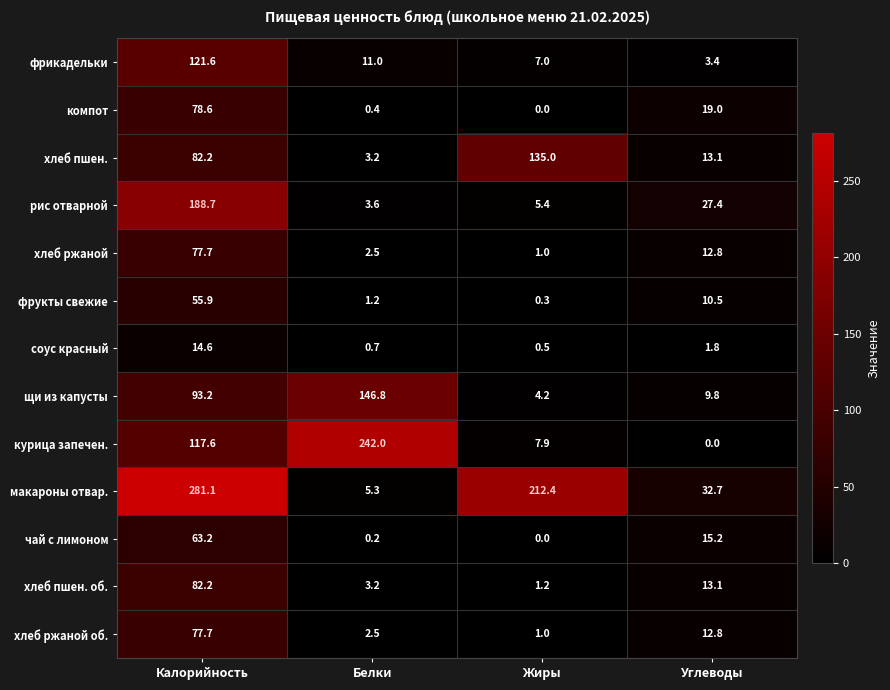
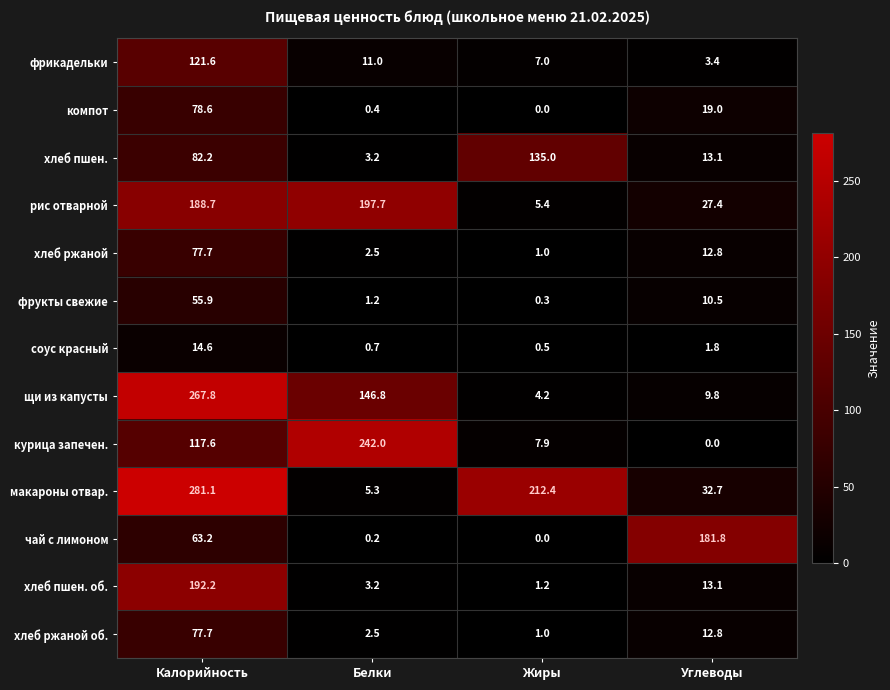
рис отварной, Белки: 3.6 -> 197.7
щи из капусты, Калорийность: 93.2 -> 267.8
чай с лимоном, Углеводы: 15.2 -> 181.8
хлеб пшен. об., Калорийность: 82.2 -> 192.2
